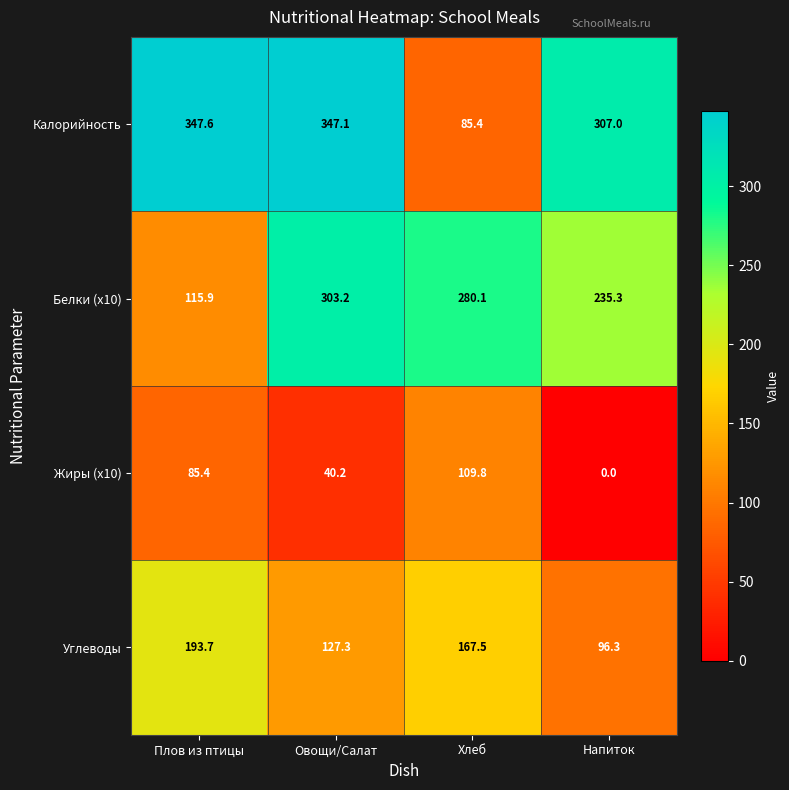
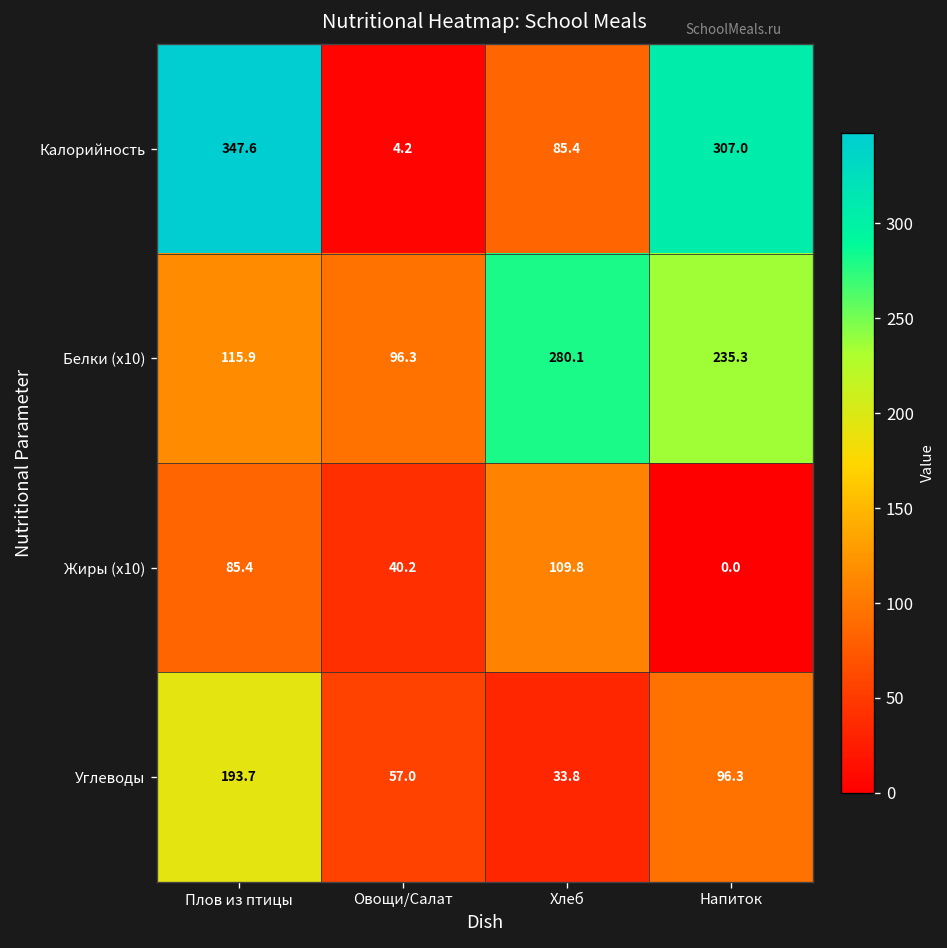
Калорийность, Овощи/Салат: 347.1 -> 4.2
Белки (x10), Овощи/Салат: 303.2 -> 96.3
Углеводы, Овощи/Салат: 127.3 -> 57.0
Углеводы, Хлеб: 167.5 -> 33.8
